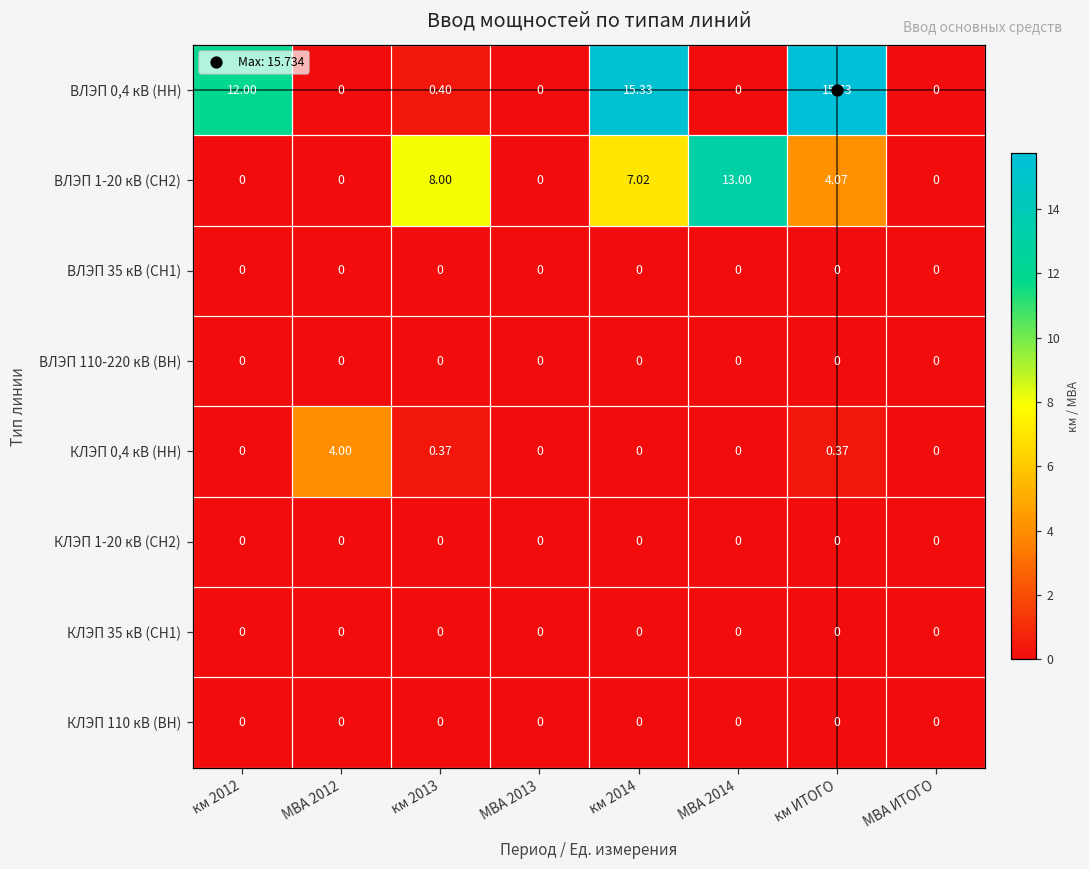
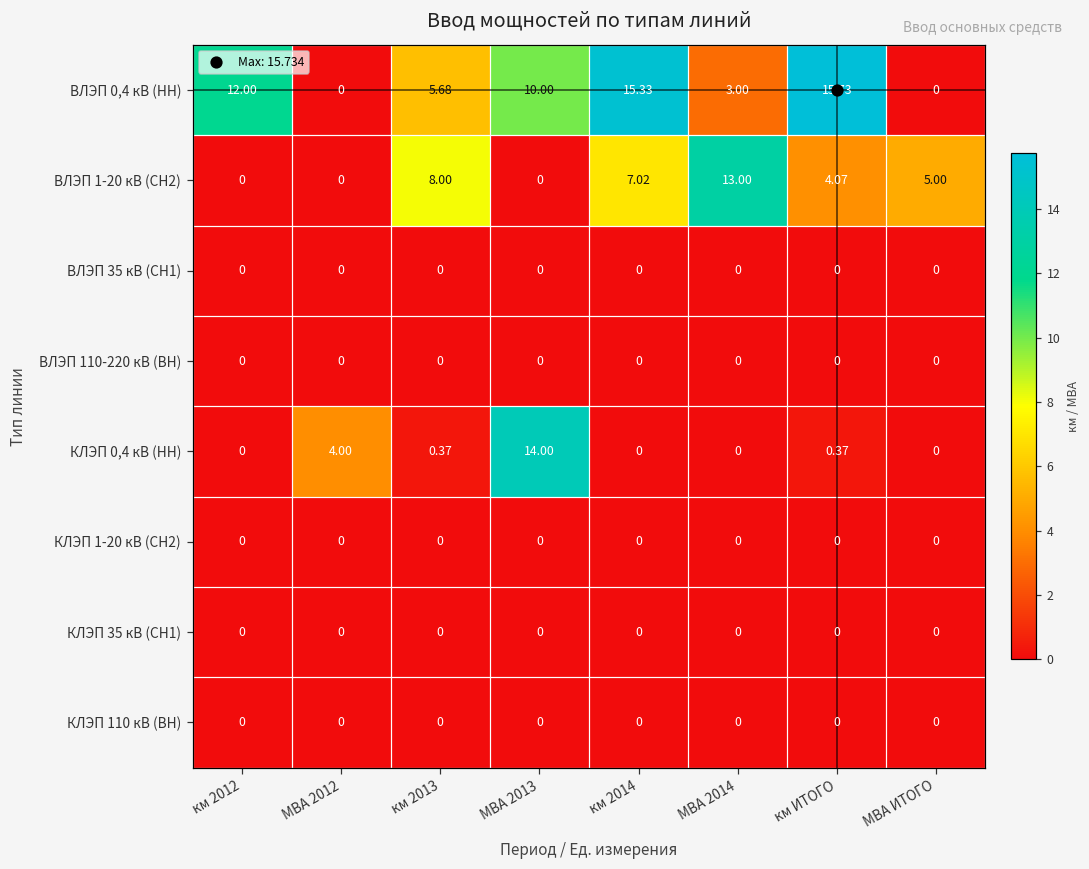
ВЛЭП 0,4 кВ (НН), км 2013: 0.40 -> 5.68
ВЛЭП 0,4 кВ (НН), МВА 2013: 0 -> 10.00
ВЛЭП 0,4 кВ (НН), МВА 2014: 0 -> 3.00
ВЛЭП 1-20 кВ (СН2), МВА ИТОГО: 0 -> 5.00
КЛЭП 0,4 кВ (НН), МВА 2013: 0 -> 14.00
